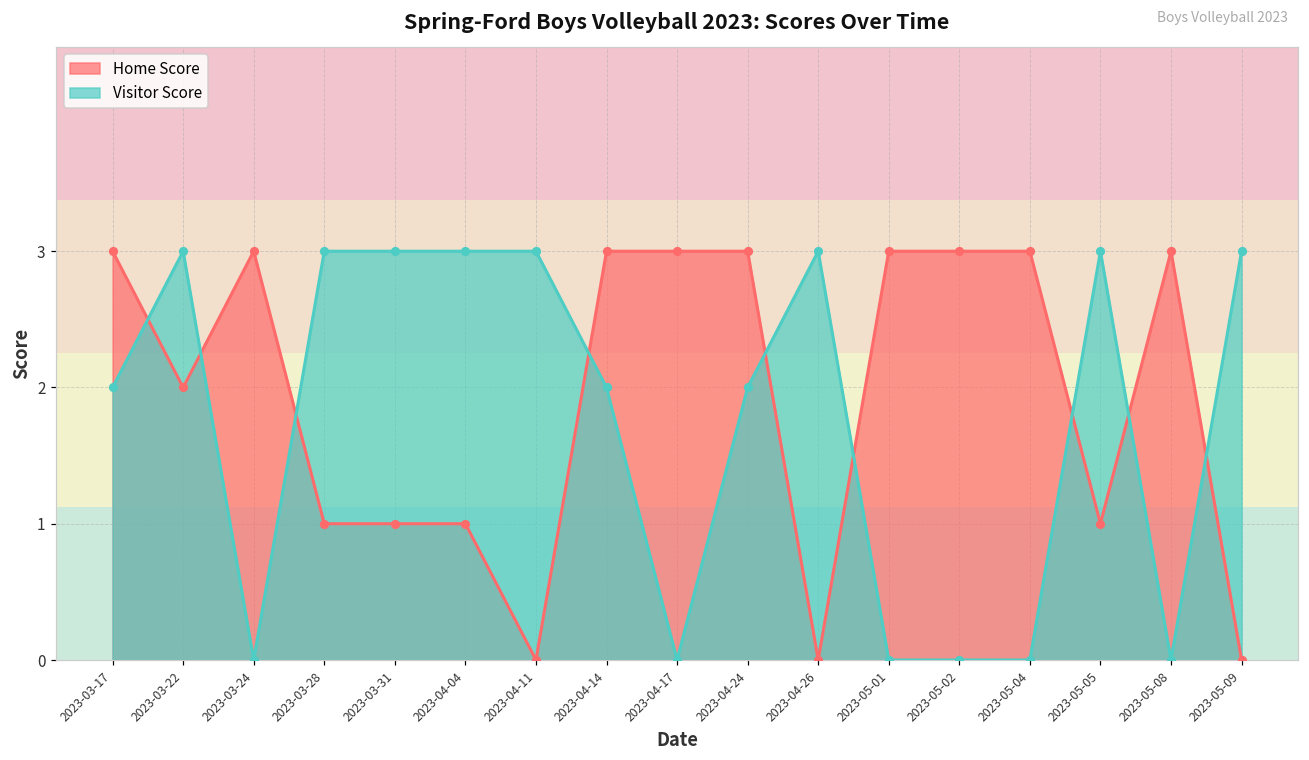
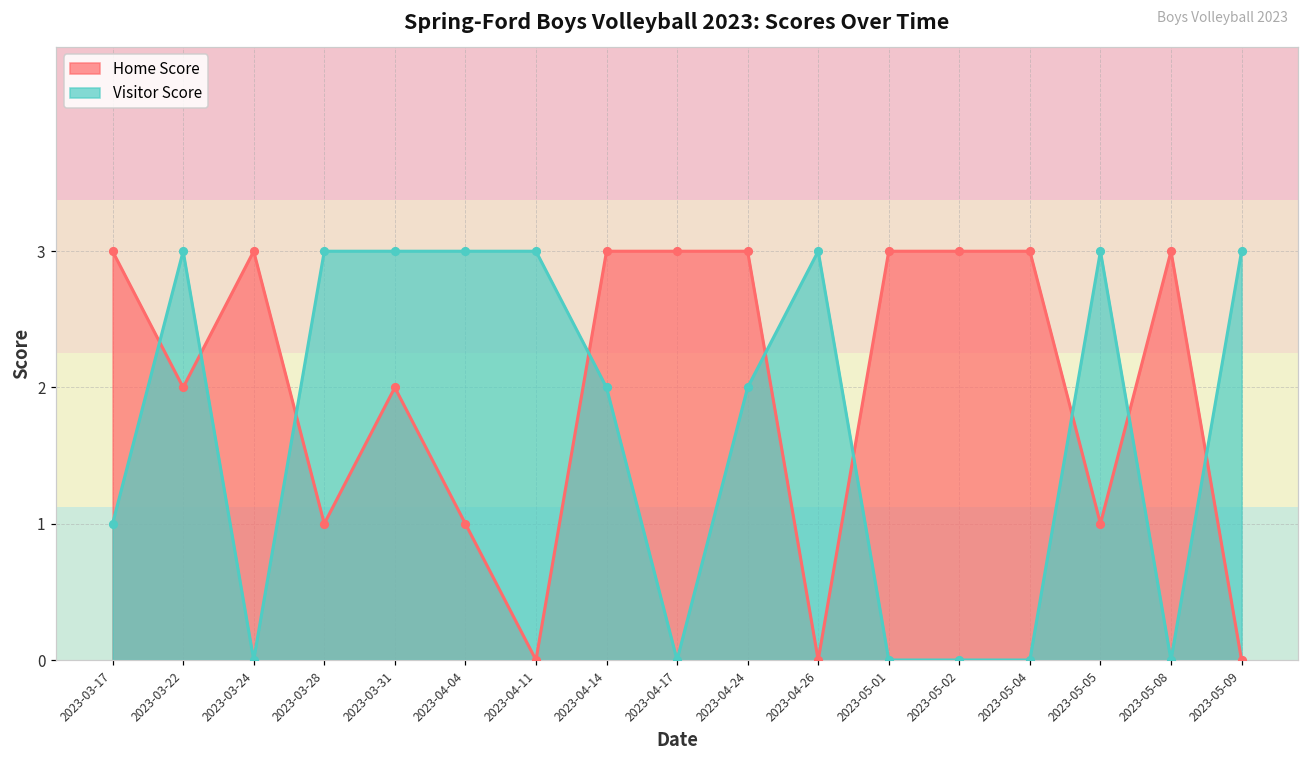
Visitor Score, 2023-03-17: 2 -> 1
Home Score, 2023-03-31: 1 -> 2
